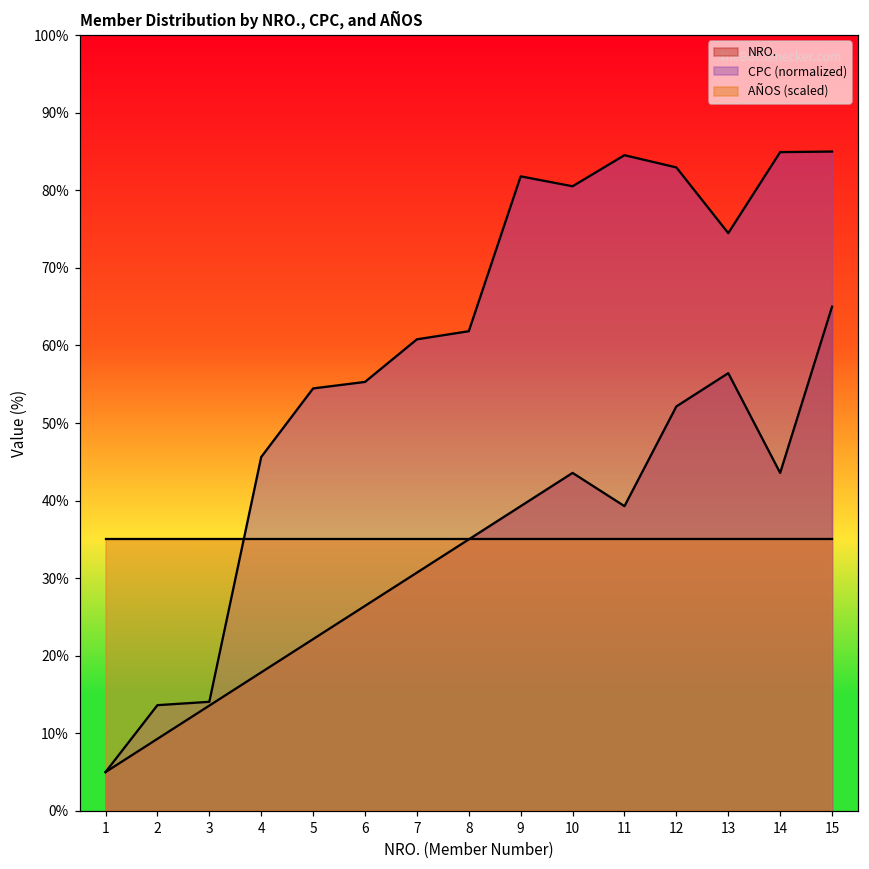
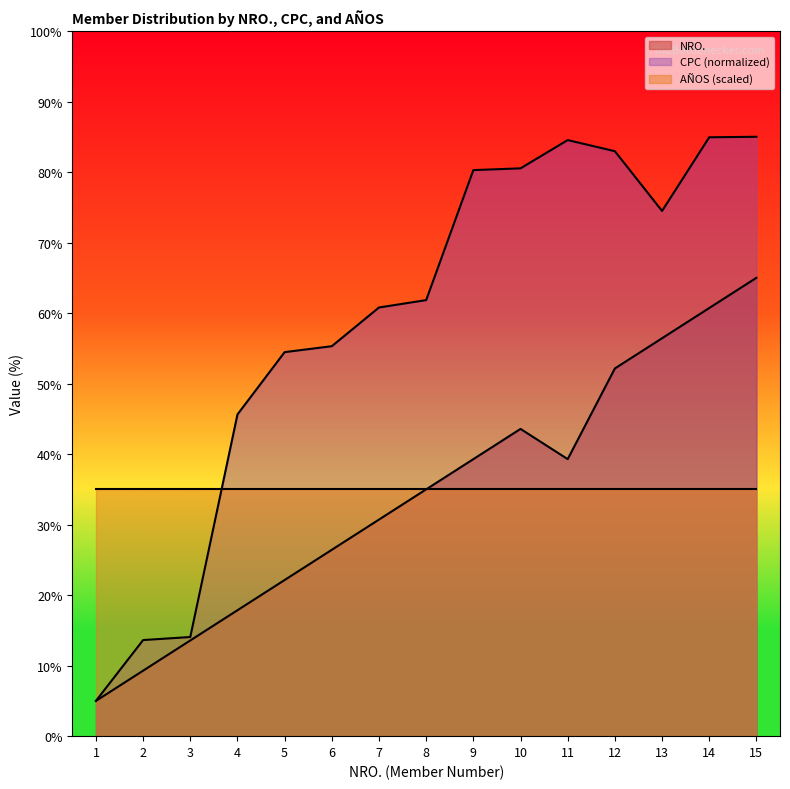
CPC (normalized), 9: 82% -> 80%
NRO., 14: 44% -> 61%
